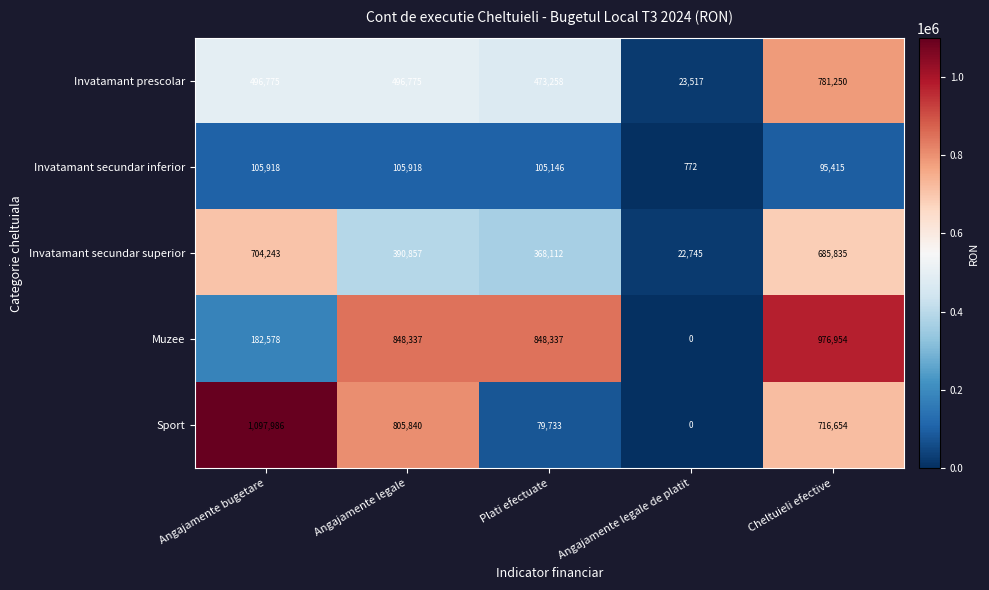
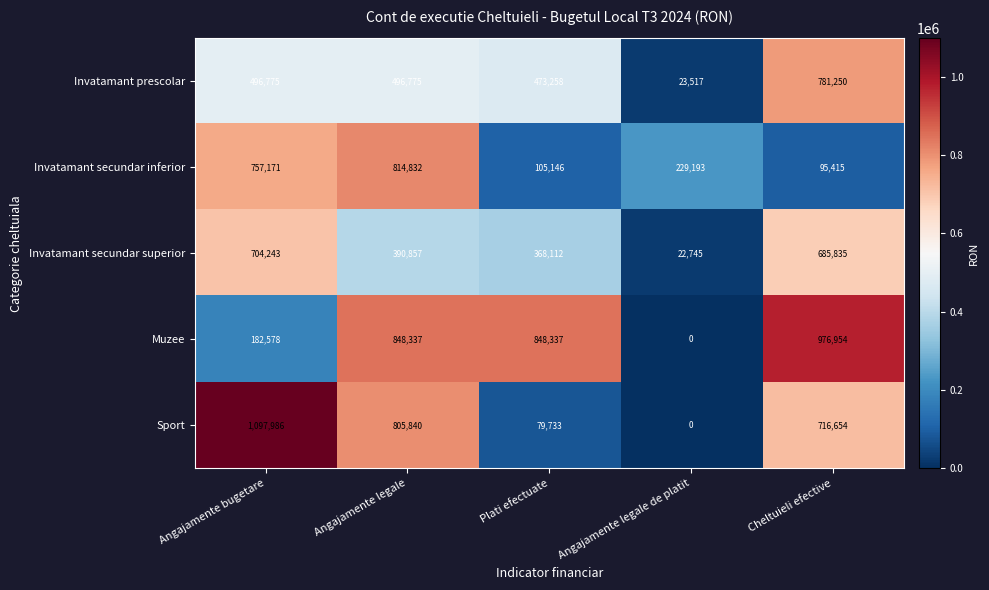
Invatamant secundar inferior, Angajamente bugetare: 105,918 -> 757,171
Invatamant secundar inferior, Angajamente legale: 105,918 -> 814,832
Invatamant secundar inferior, Angajamente legale de platit: 772 -> 229,193
